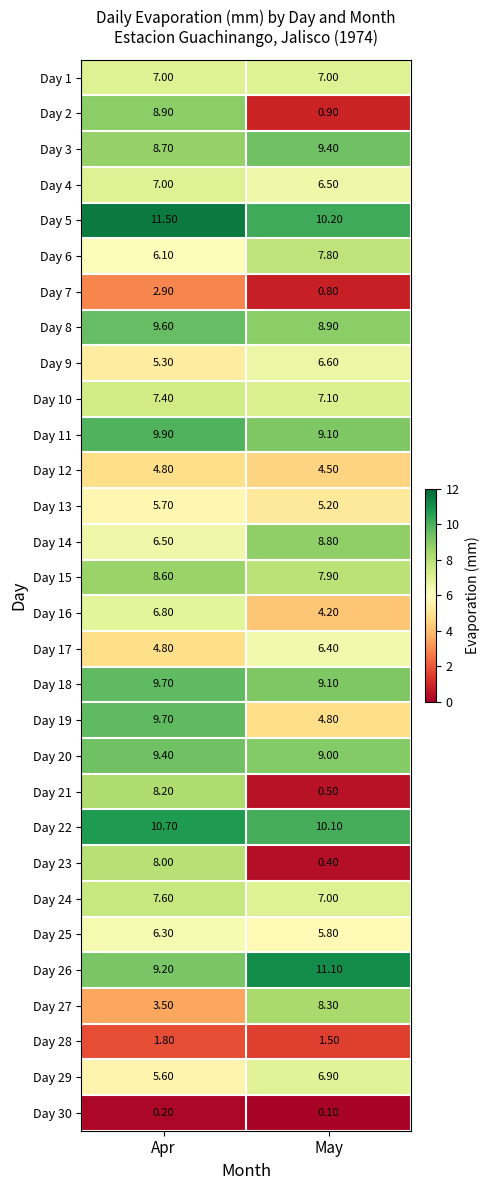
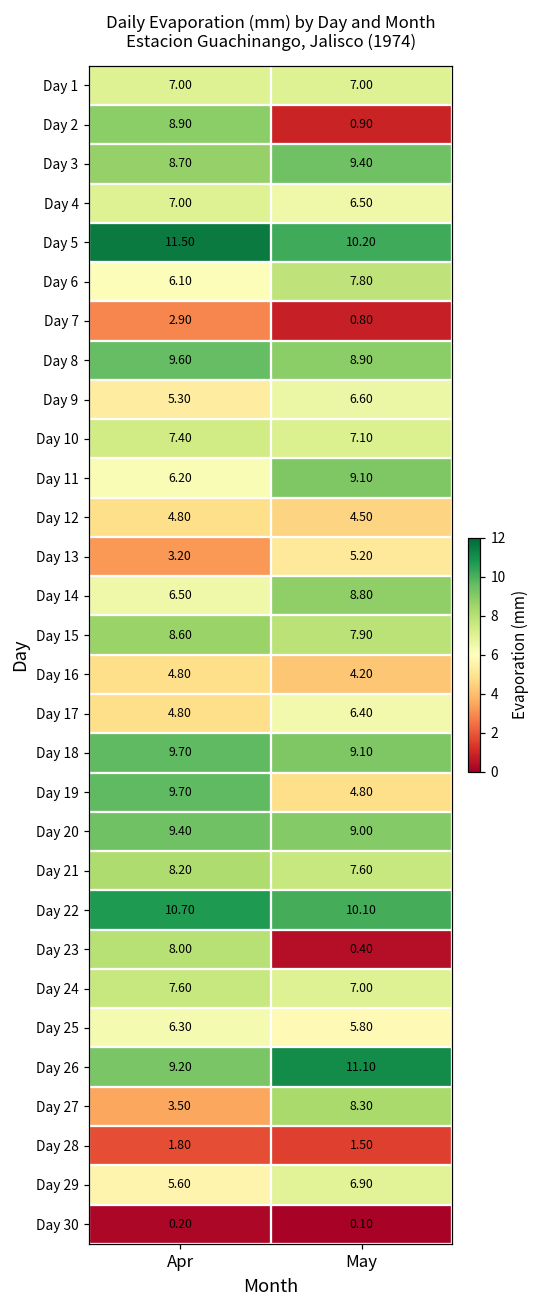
Day 11, Apr: 9.90 -> 6.20
Day 13, Apr: 5.70 -> 3.20
Day 16, Apr: 6.80 -> 4.80
Day 21, May: 0.50 -> 7.60
